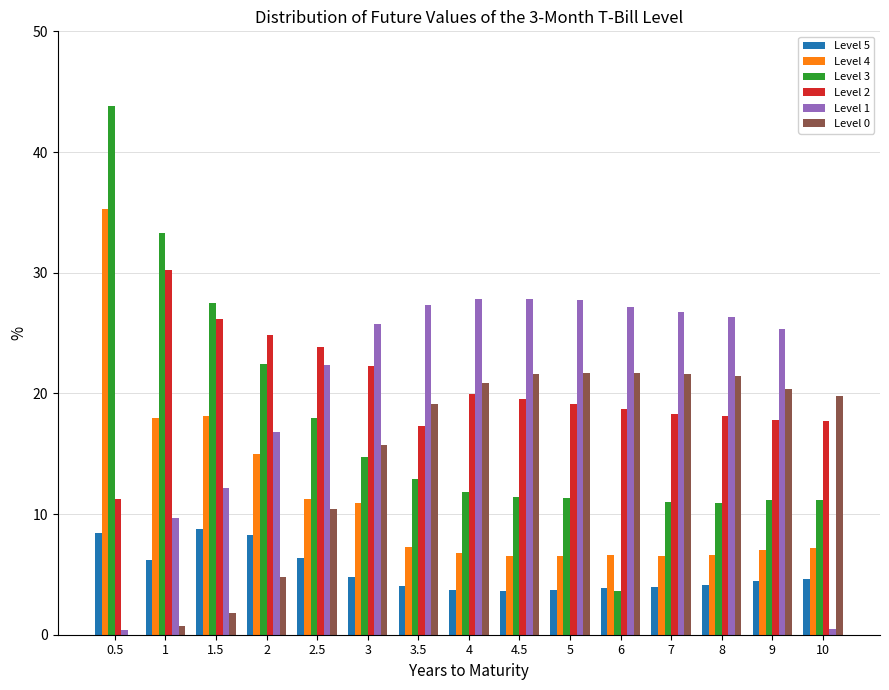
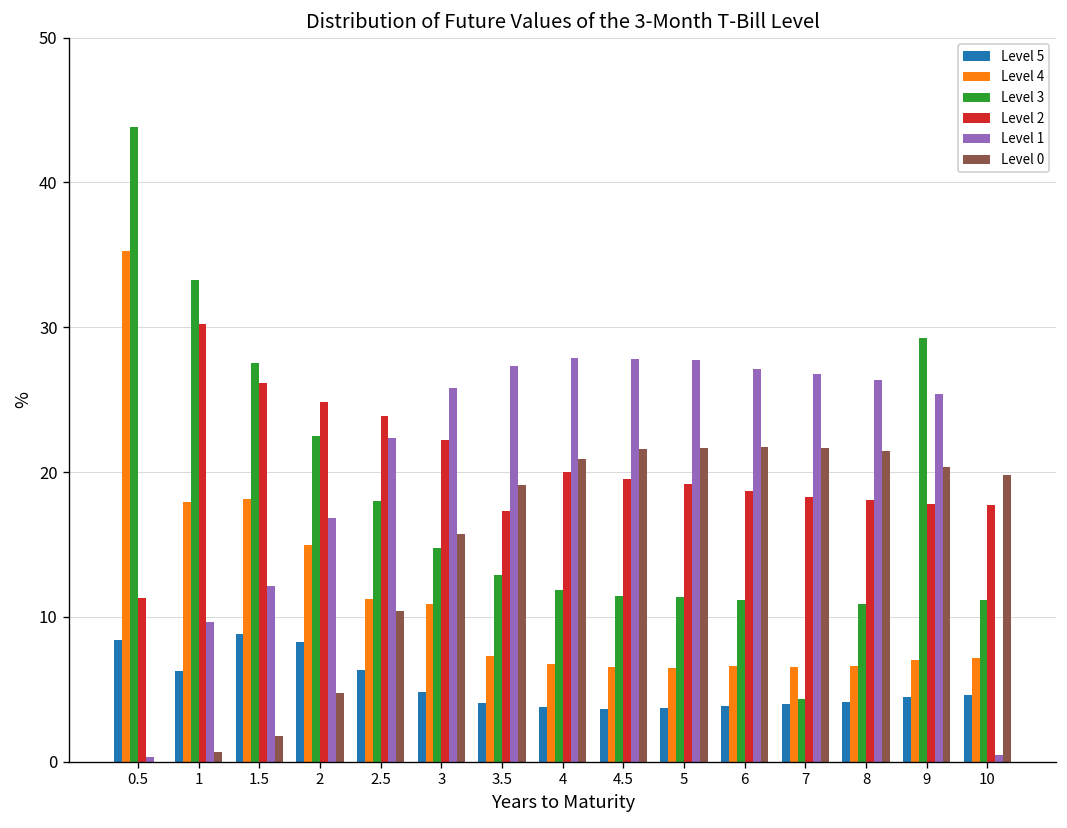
Level 3, 6: 3.6 -> 11.2
Level 3, 7: 11.0 -> 4.3
Level 3, 9: 11.1 -> 29.3
